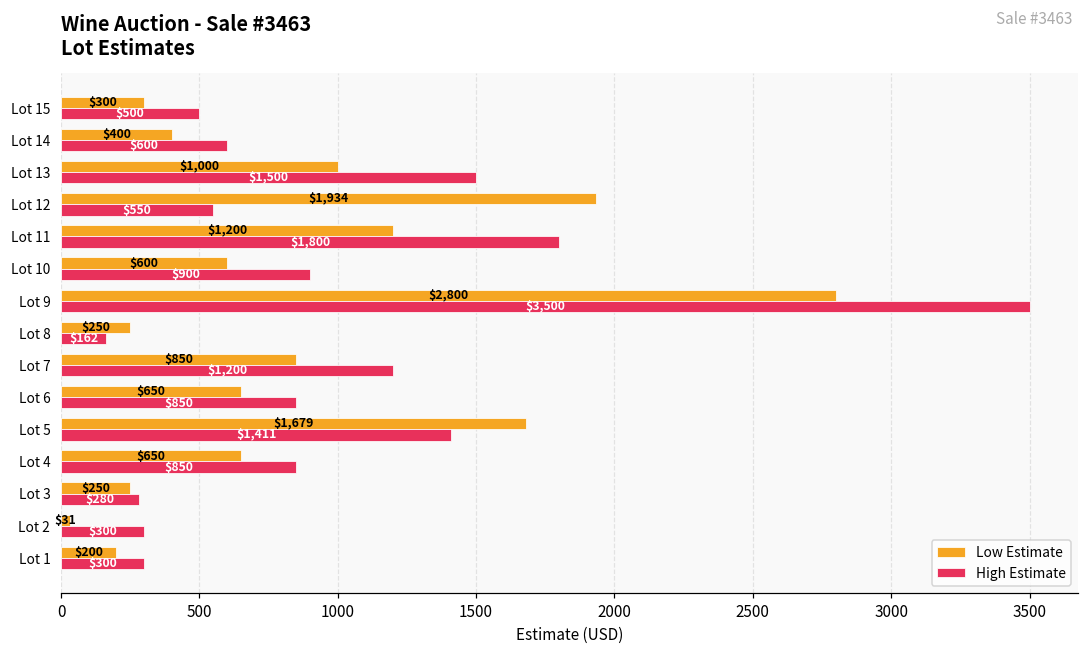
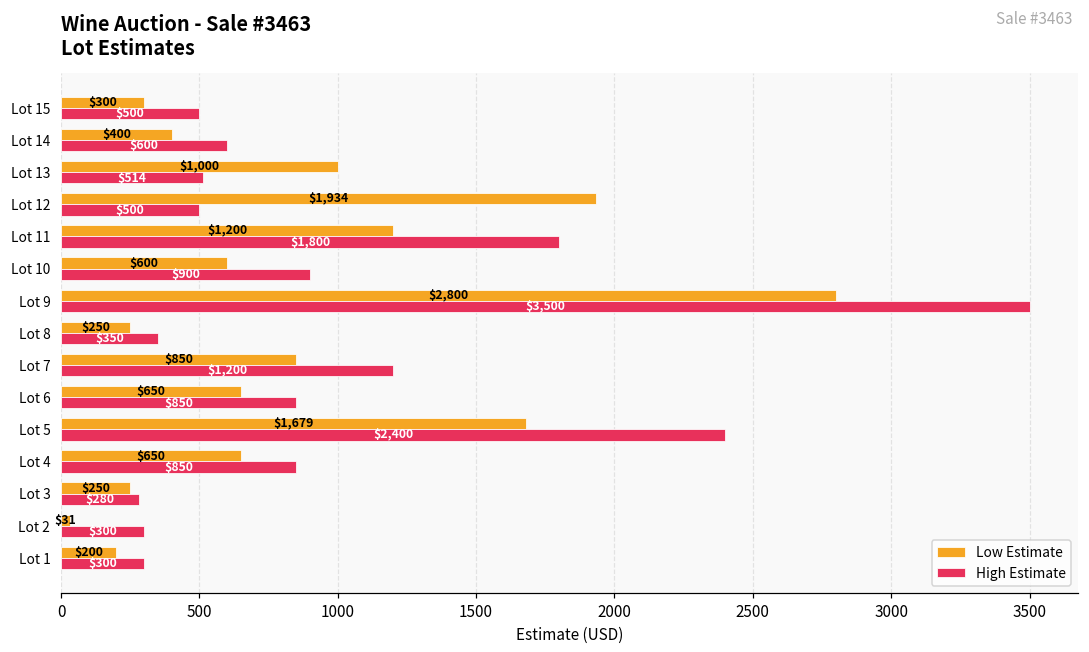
High Estimate, Lot 13: $1,500 -> $514
High Estimate, Lot 12: $550 -> $500
High Estimate, Lot 8: $162 -> $350
High Estimate, Lot 5: $1,411 -> $2,400
